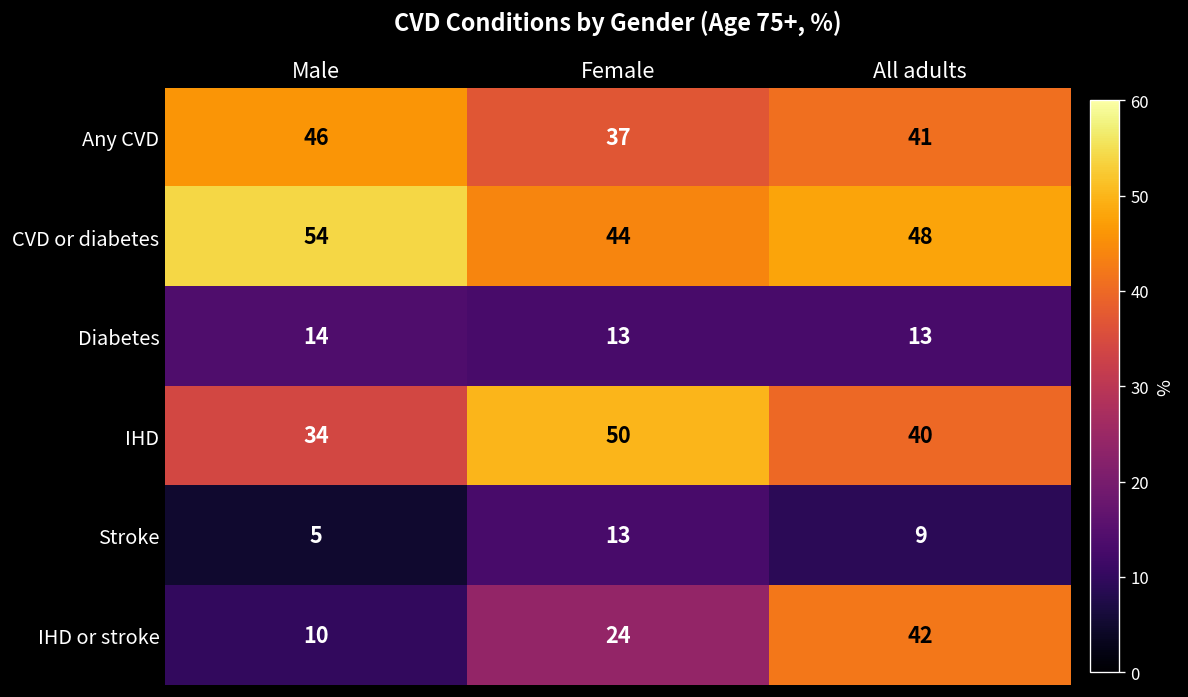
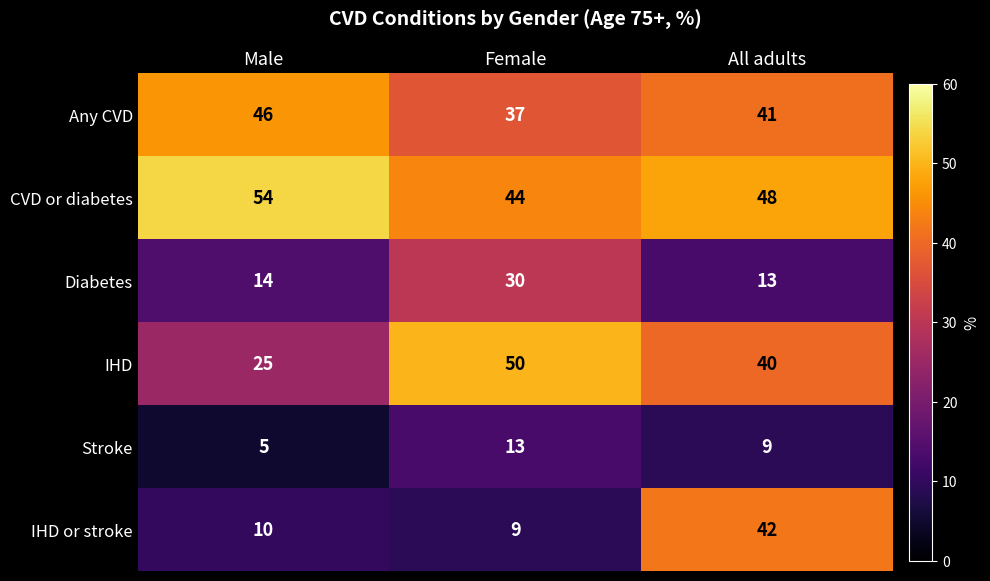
Diabetes, Female: 13 -> 30
IHD, Male: 34 -> 25
IHD or stroke, Female: 24 -> 9
